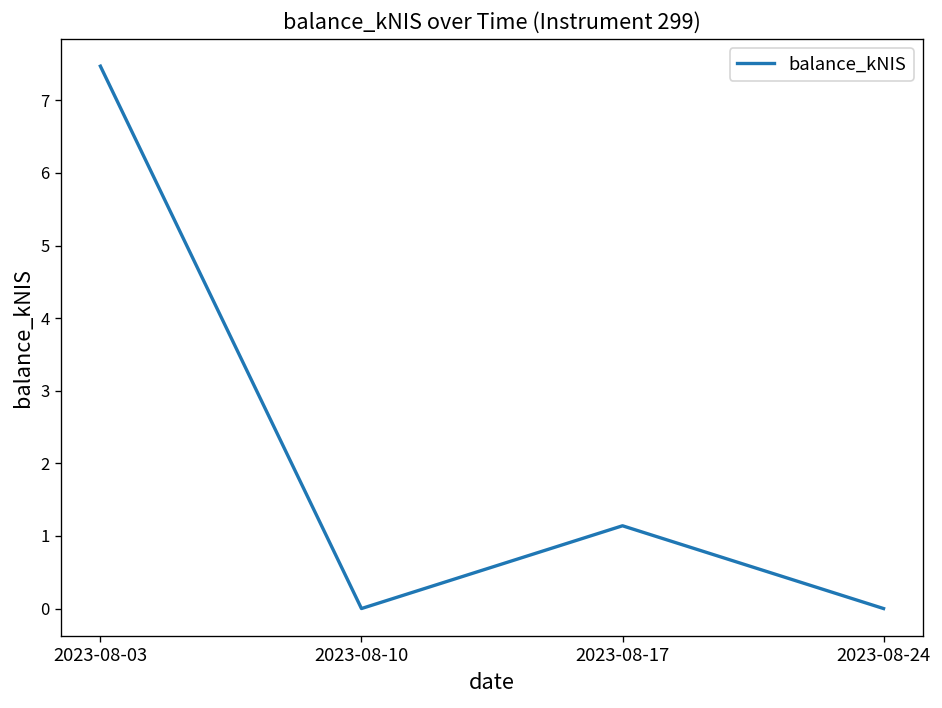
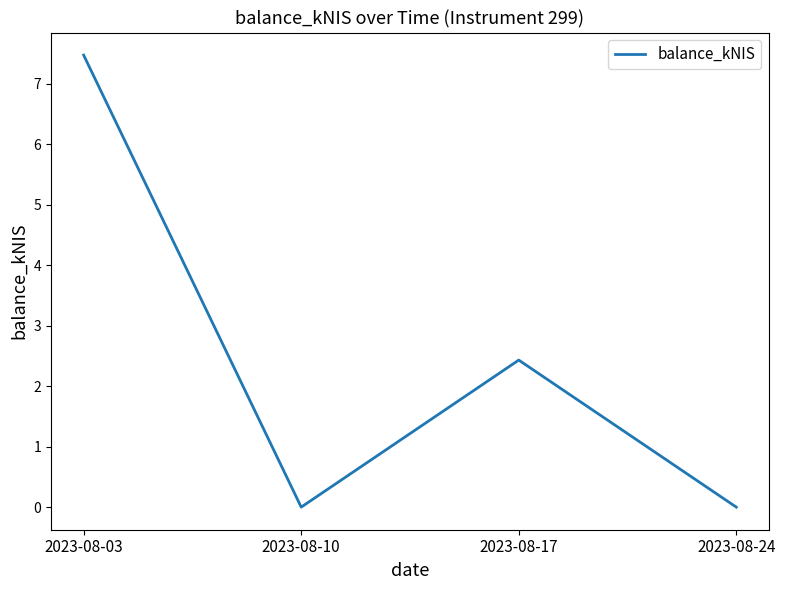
2023-08-17: 1.1 -> 2.4
